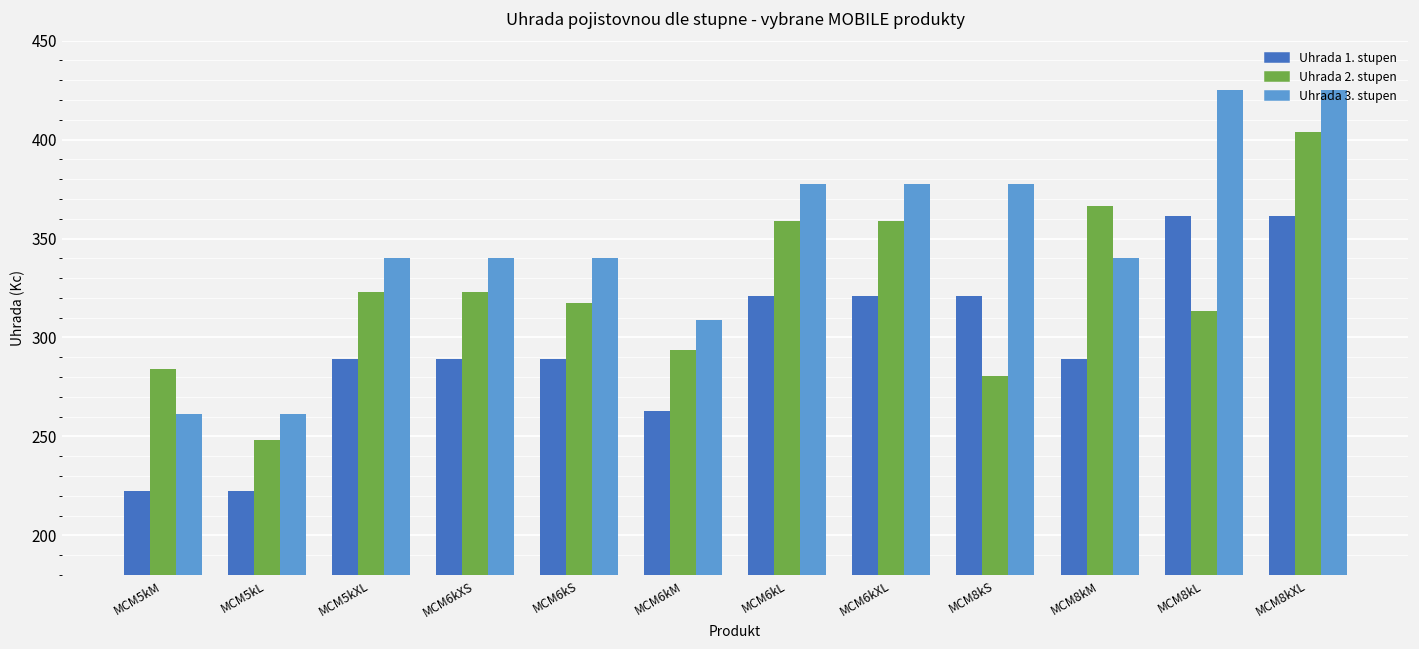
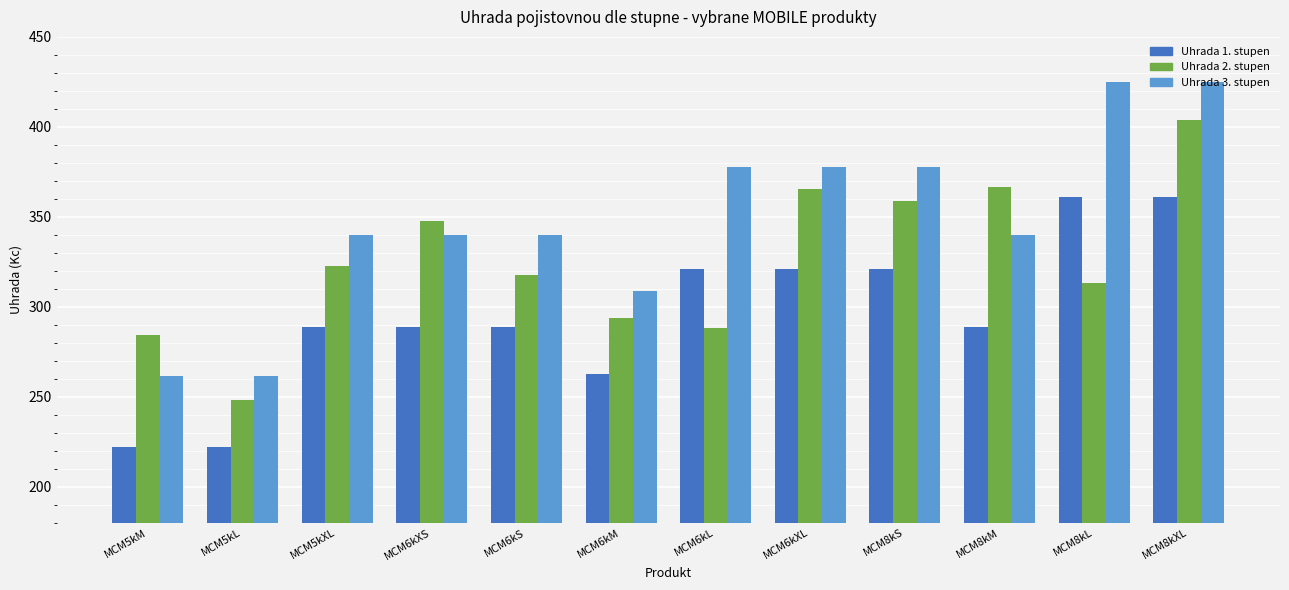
Uhrada 2. stupen, MCM6kXS: 323 -> 348
Uhrada 2. stupen, MCM6kL: 359 -> 288
Uhrada 2. stupen, MCM6kXL: 359 -> 365
Uhrada 2. stupen, MCM8kS: 281 -> 359
